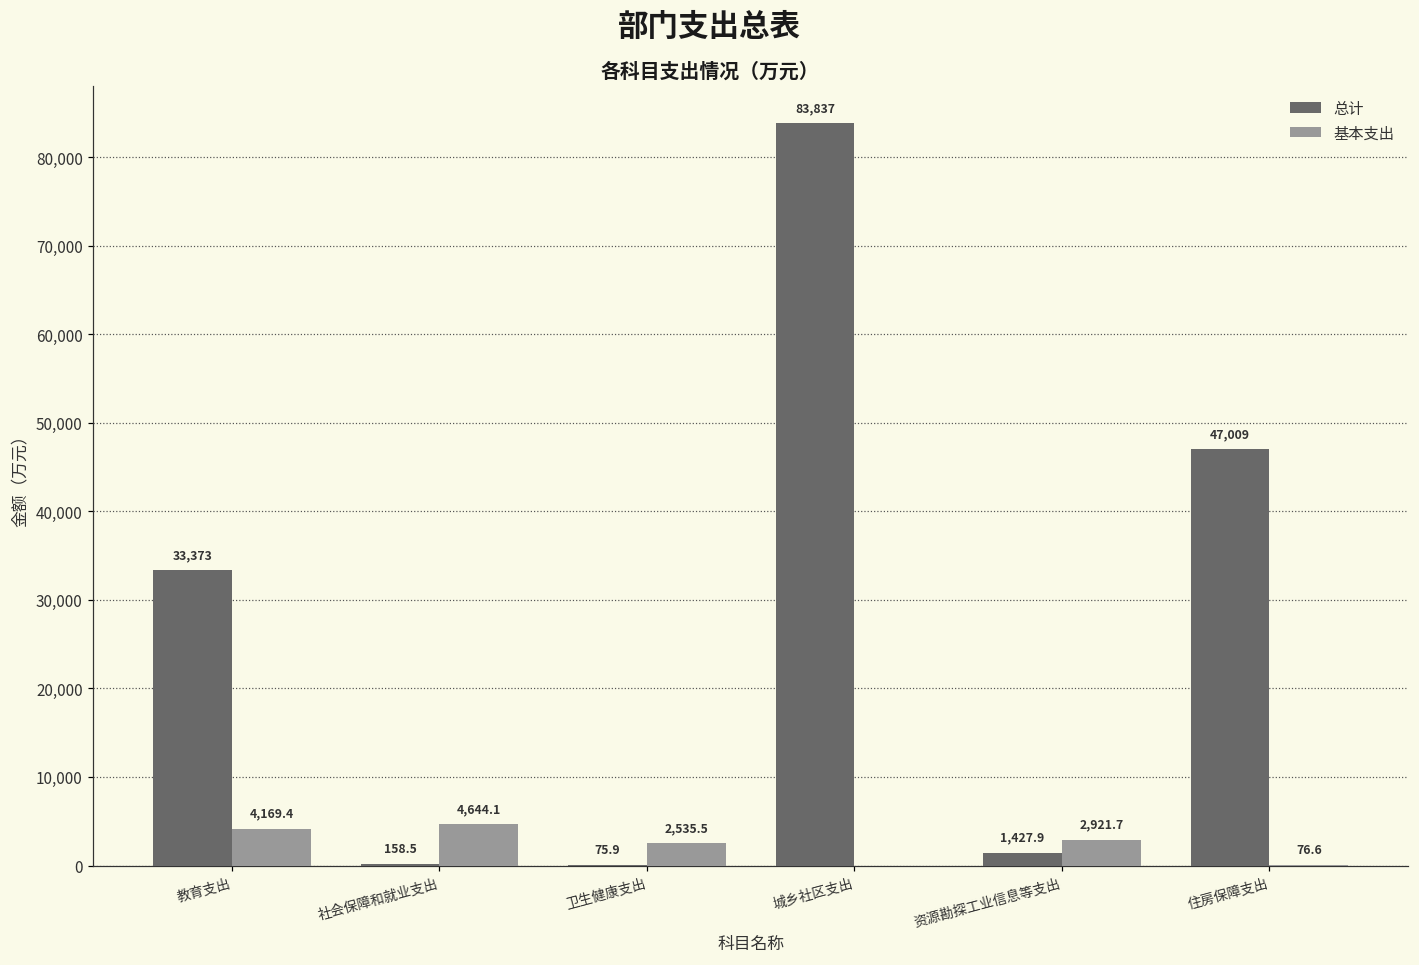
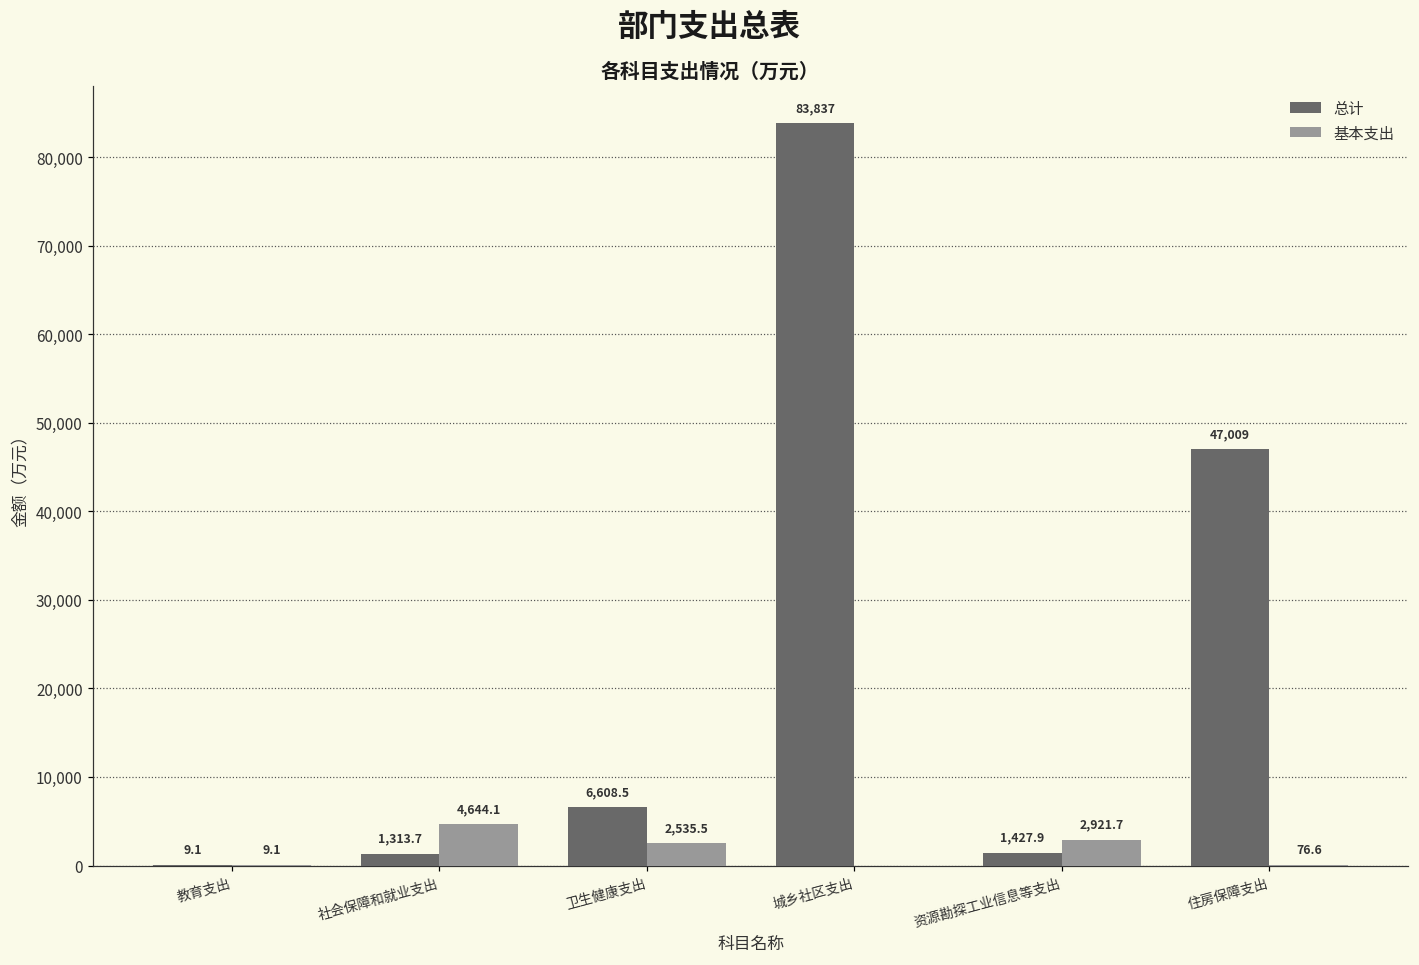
总计, 教育支出: 33,373 -> 9.1
基本支出, 教育支出: 4,169.4 -> 9.1
总计, 社会保障和就业支出: 158.5 -> 1,313.7
总计, 卫生健康支出: 75.9 -> 6,608.5
